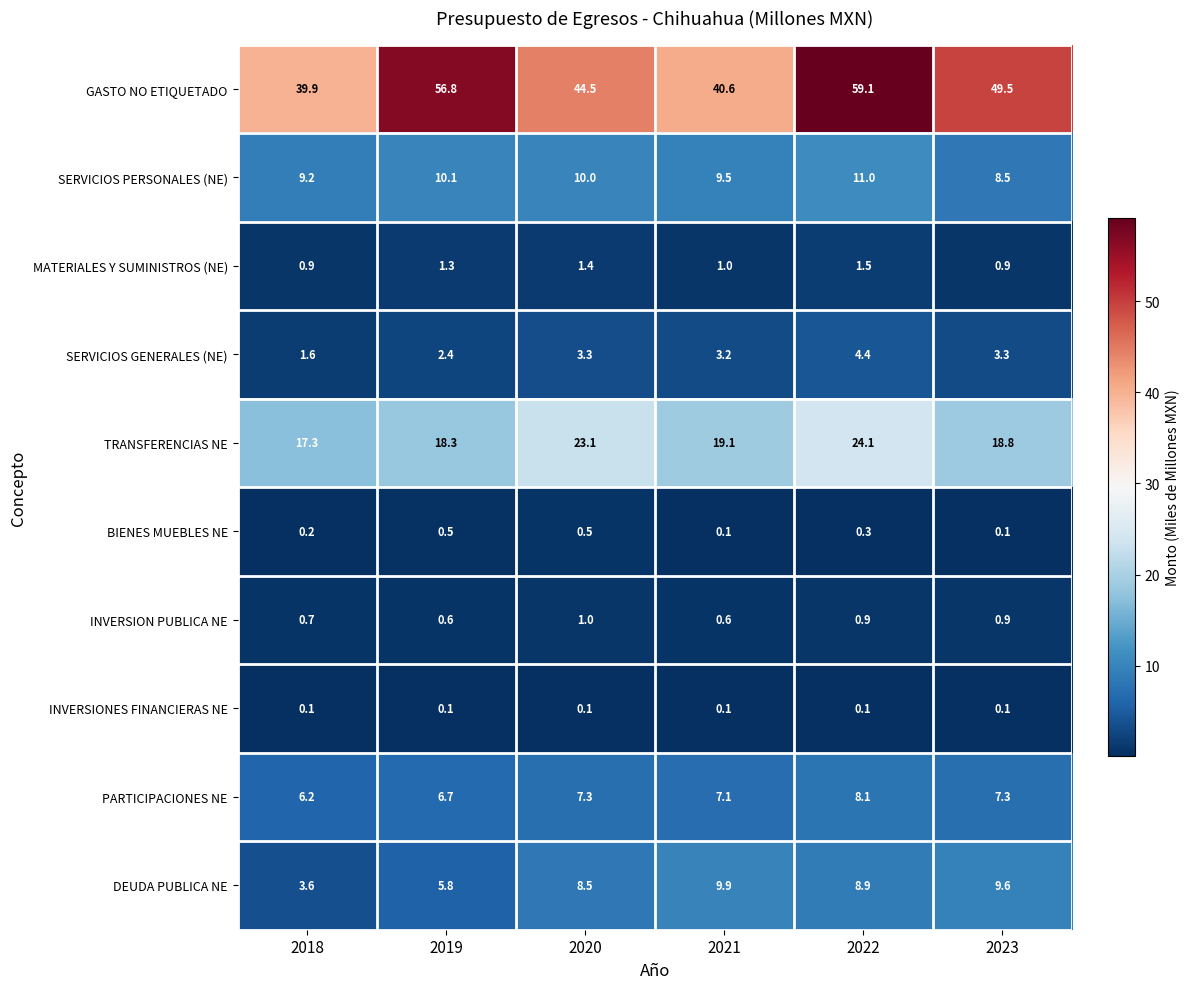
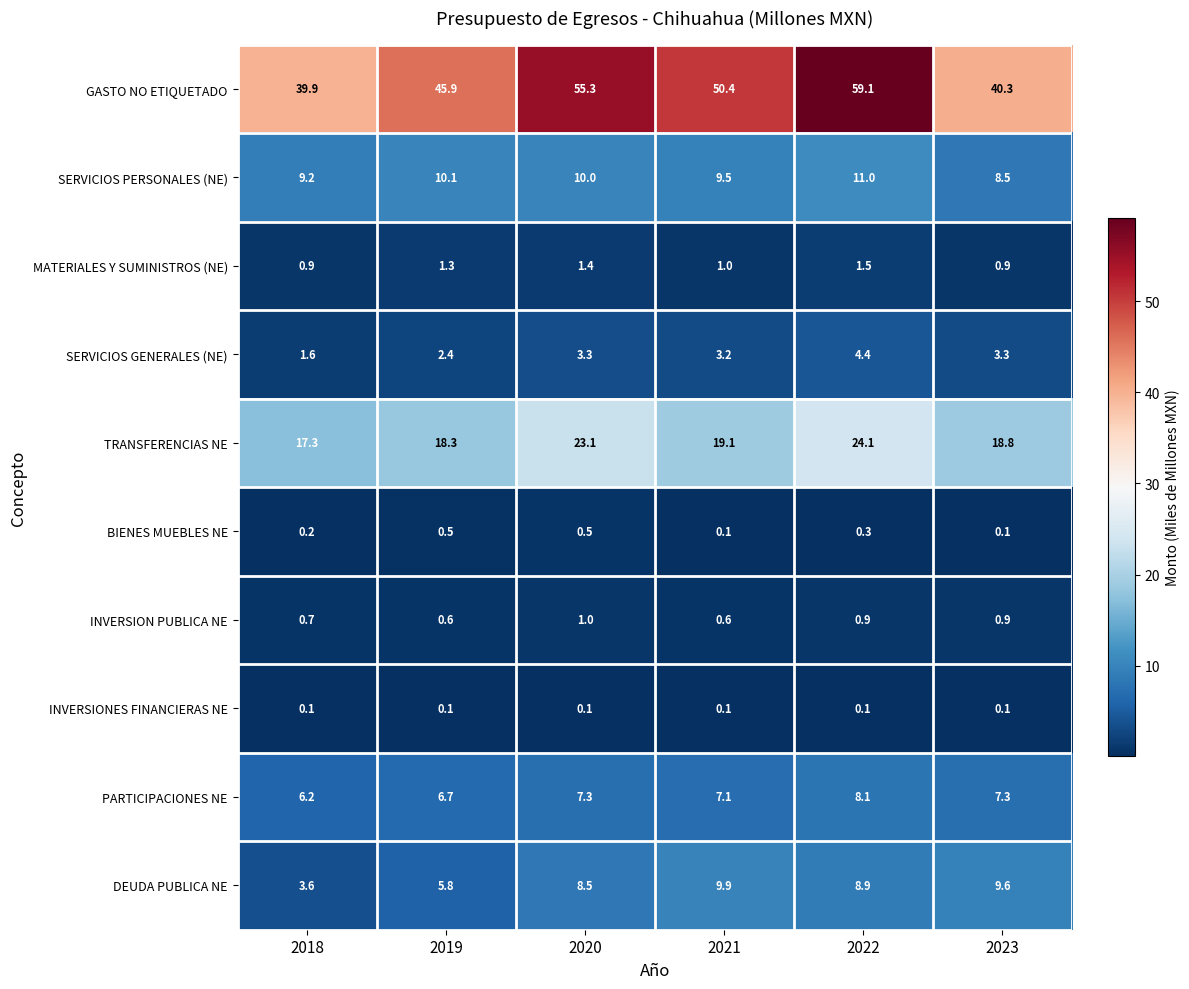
GASTO NO ETIQUETADO, 2019: 56.8 -> 45.9
GASTO NO ETIQUETADO, 2020: 44.5 -> 55.3
GASTO NO ETIQUETADO, 2021: 40.6 -> 50.4
GASTO NO ETIQUETADO, 2023: 49.5 -> 40.3
